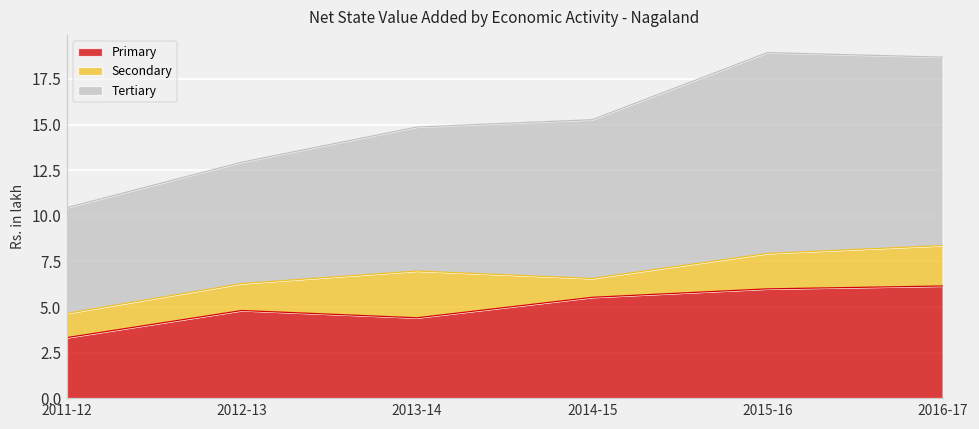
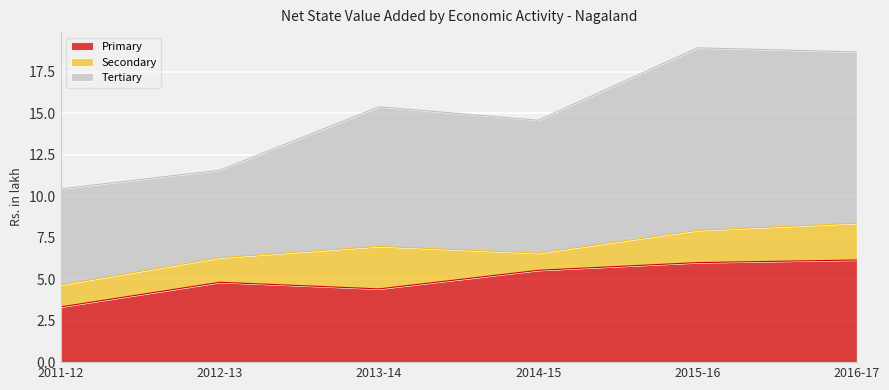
Tertiary, 2012-13: 6.6 -> 5.3
Tertiary, 2013-14: 7.9 -> 8.4
Tertiary, 2014-15: 8.7 -> 8.0
